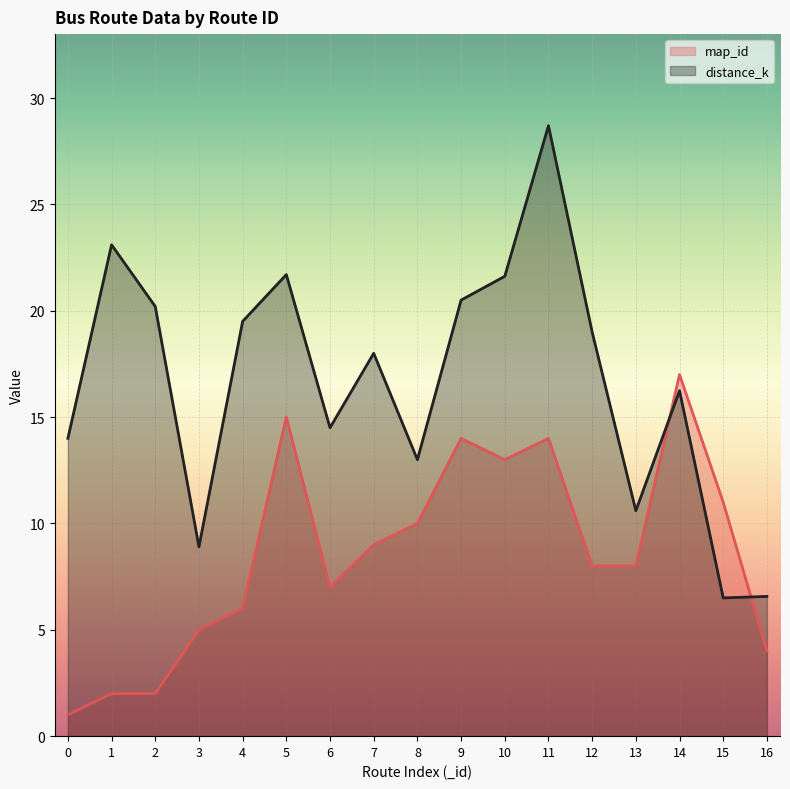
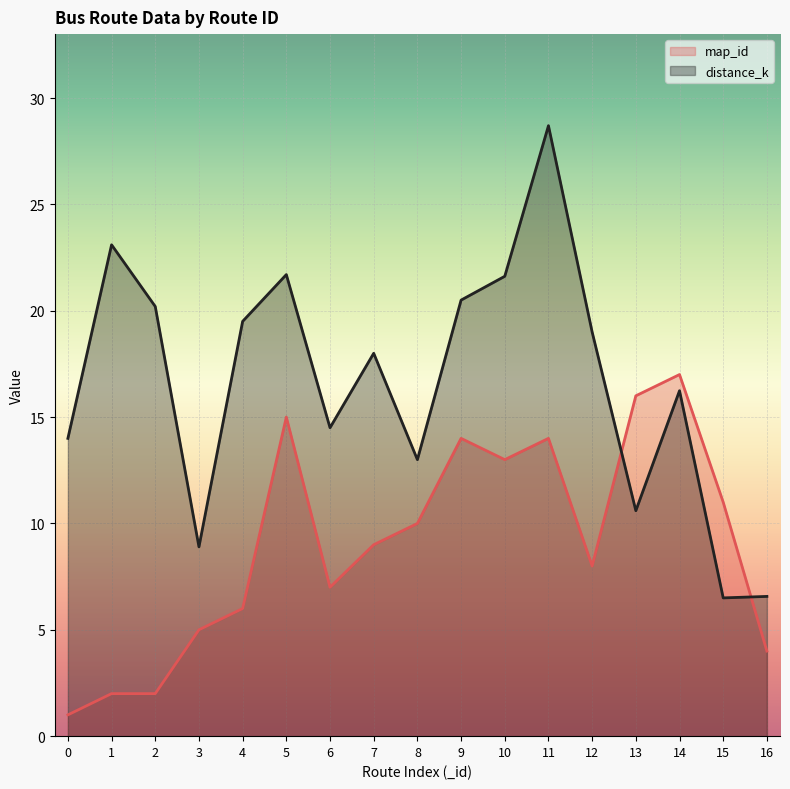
map_id, 13: 8 -> 16
